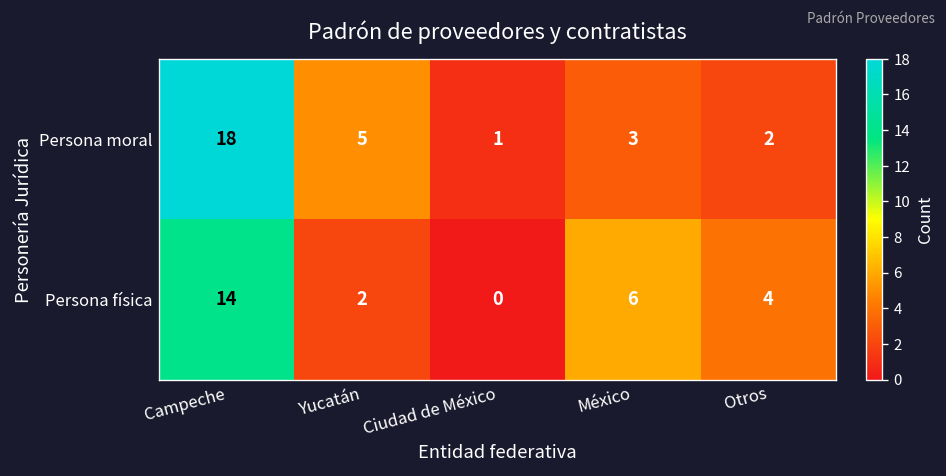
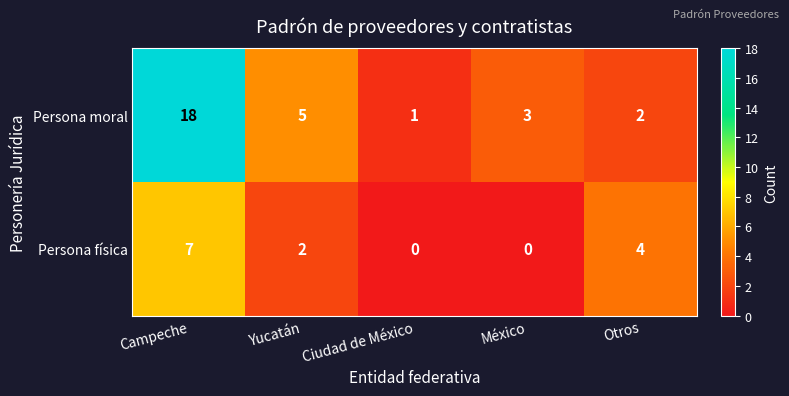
Persona física, Campeche: 14 -> 7
Persona física, México: 6 -> 0
